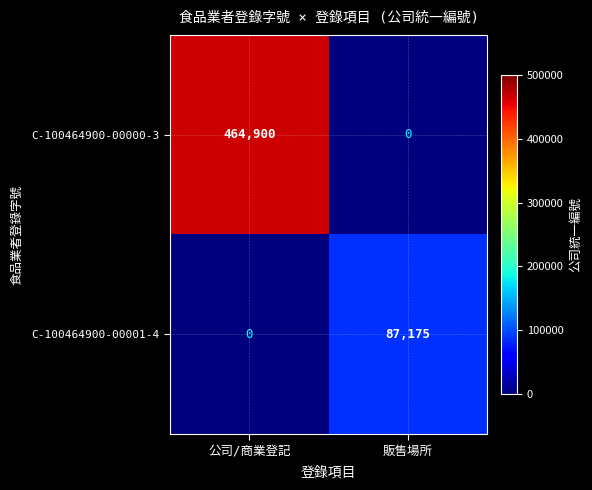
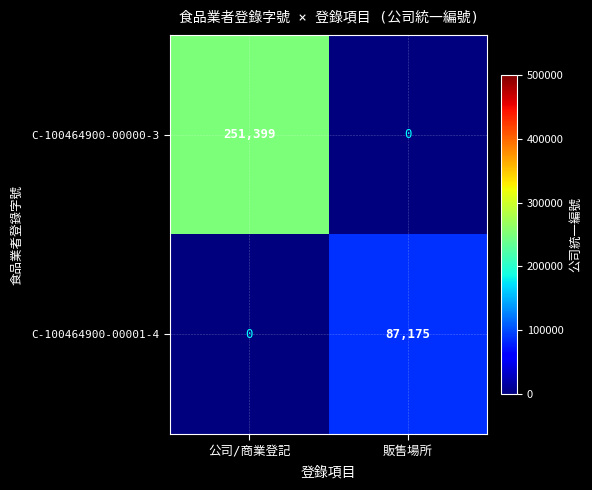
C-100464900-00000-3, 公司/商業登記: 464,900 -> 251,399
